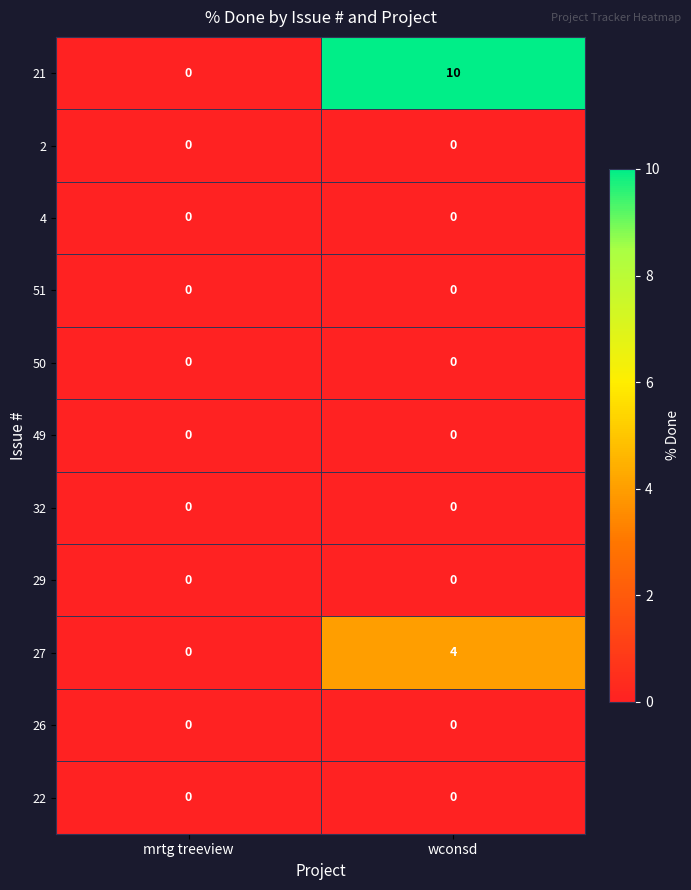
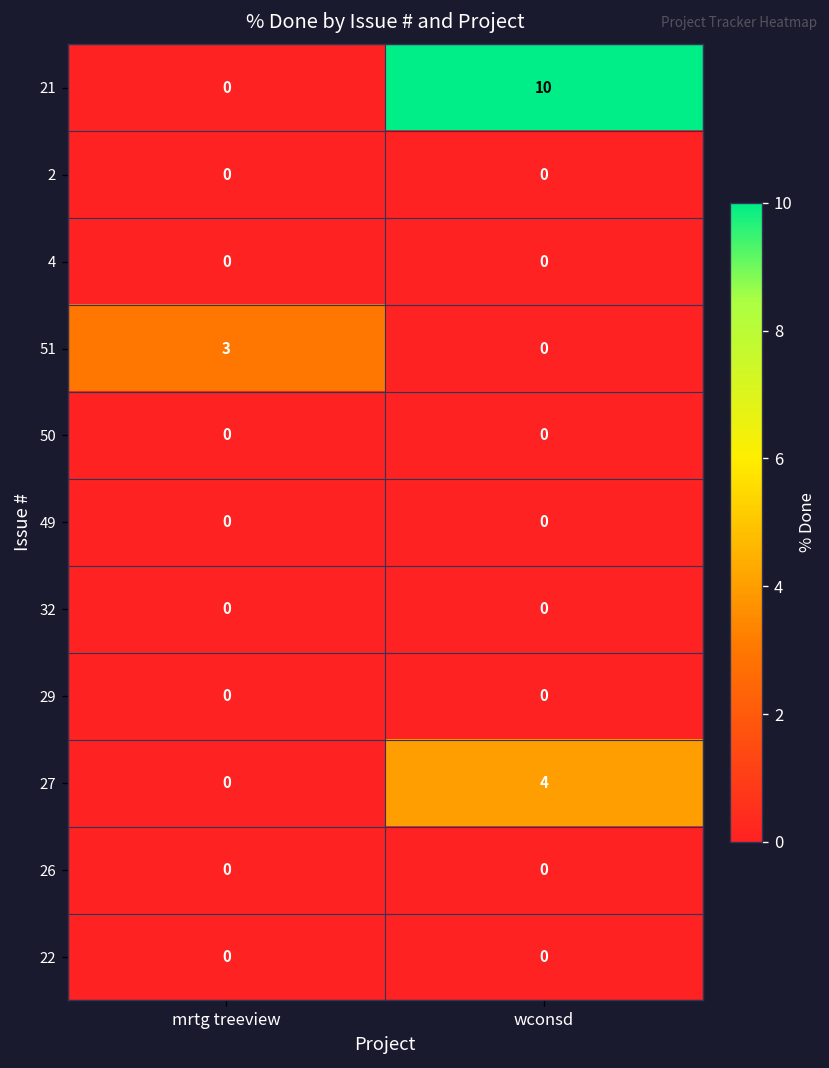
51, mrtg treeview: 0 -> 3
